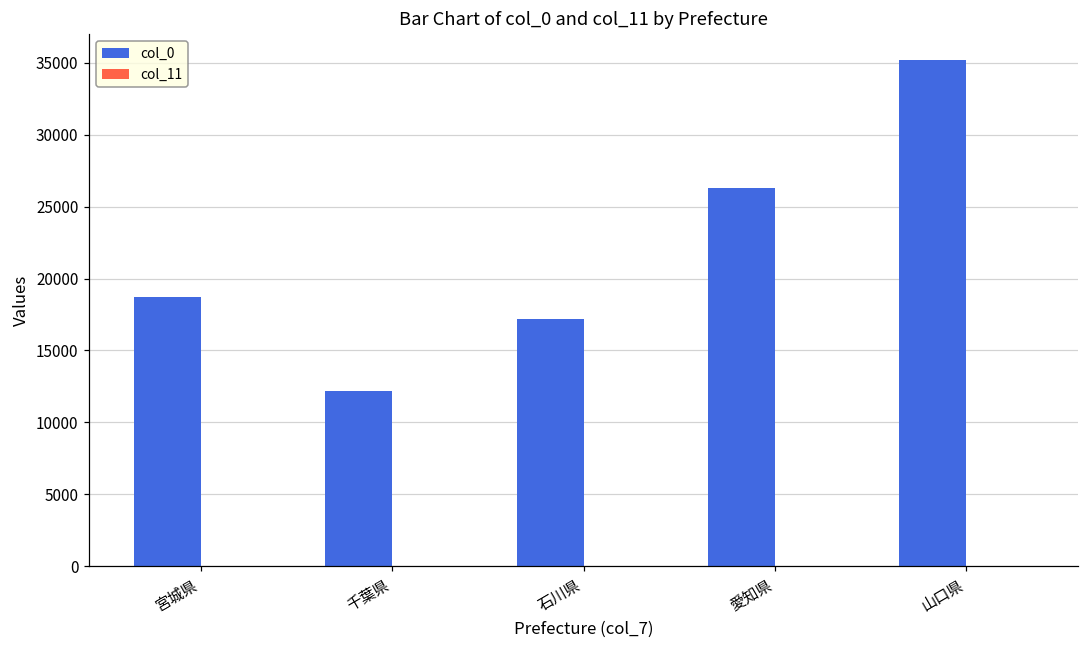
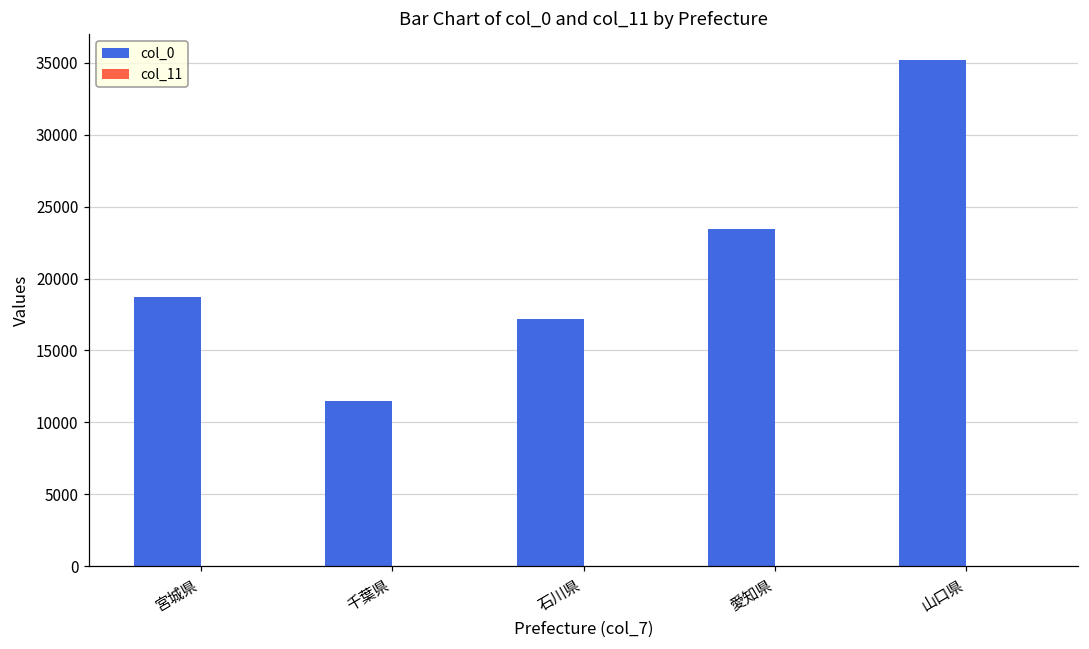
col_0, 千葉県: 12200 -> 11500
col_0, 愛知県: 26300 -> 23400
